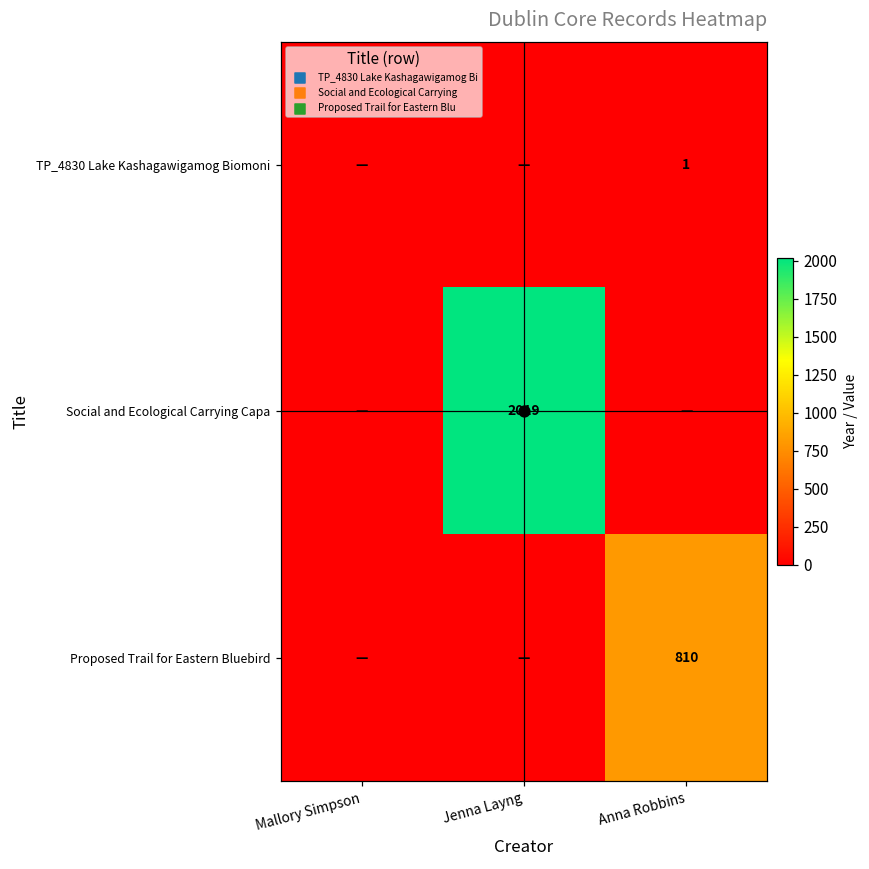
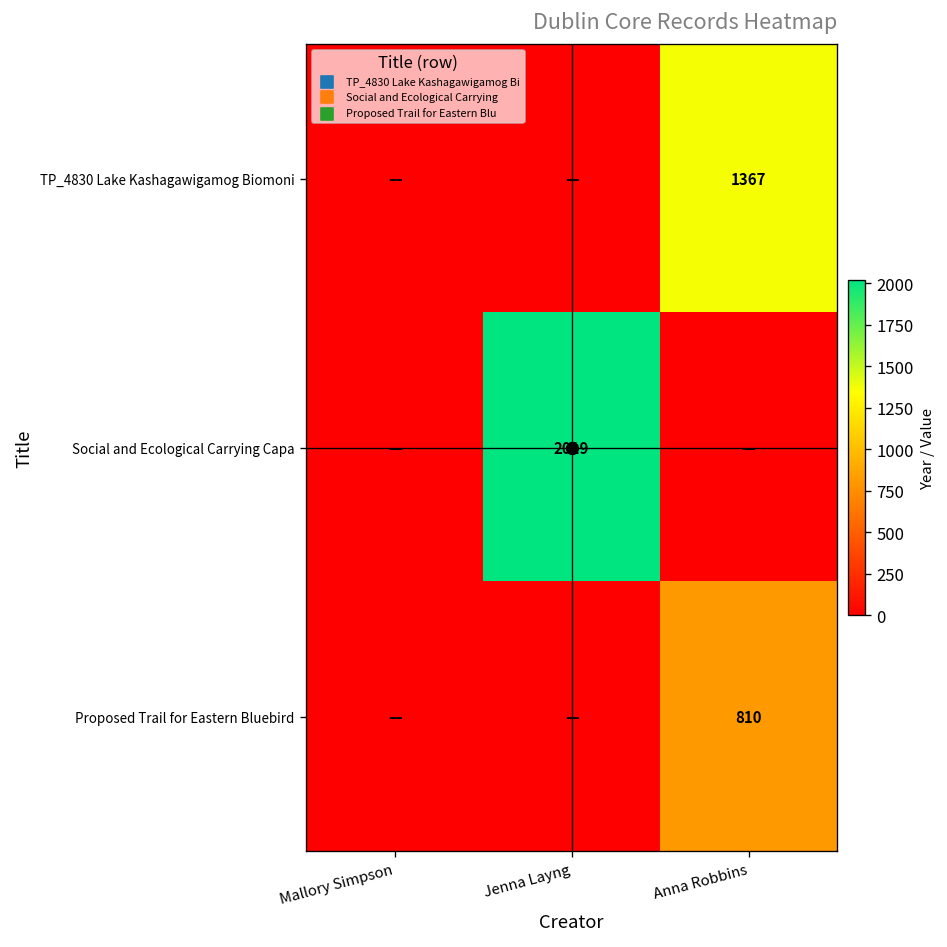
TP_4830 Lake Kashagawigamog Biomoni, Anna Robbins: 1 -> 1367
